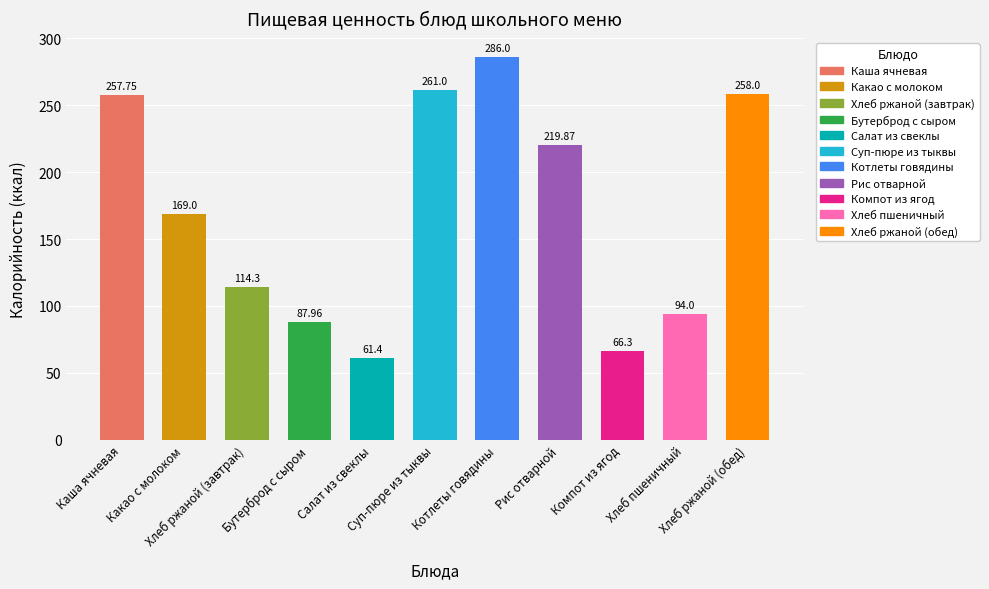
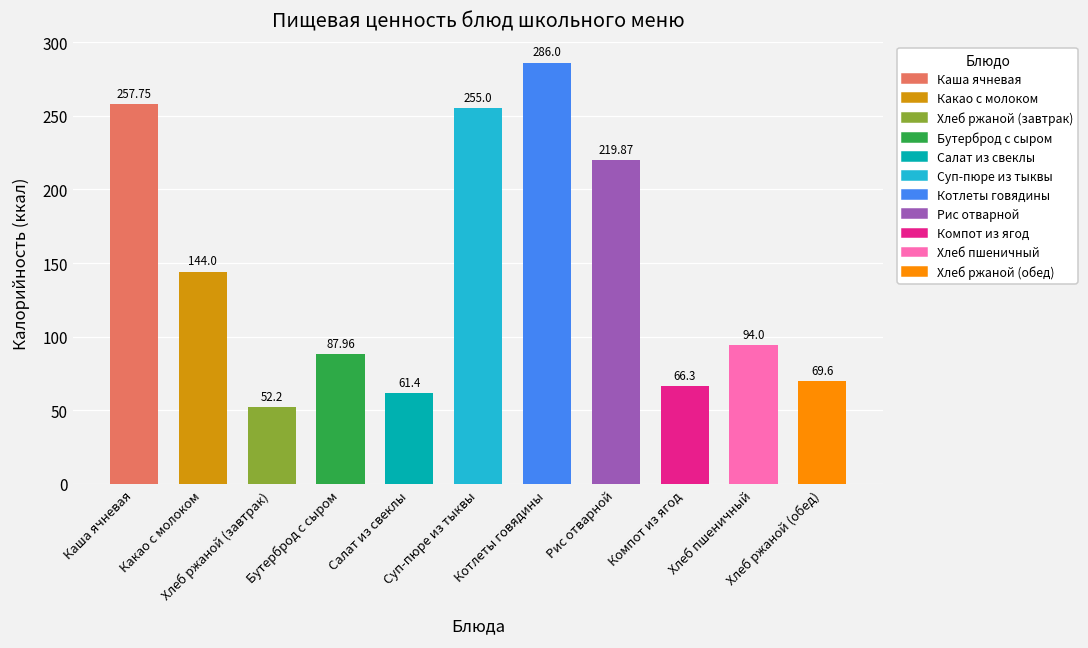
Какао с молоком: 169.0 -> 144.0
Хлеб ржаной (завтрак): 114.3 -> 52.2
Суп-пюре из тыквы: 261.0 -> 255.0
Хлеб ржаной (обед): 258.0 -> 69.6
